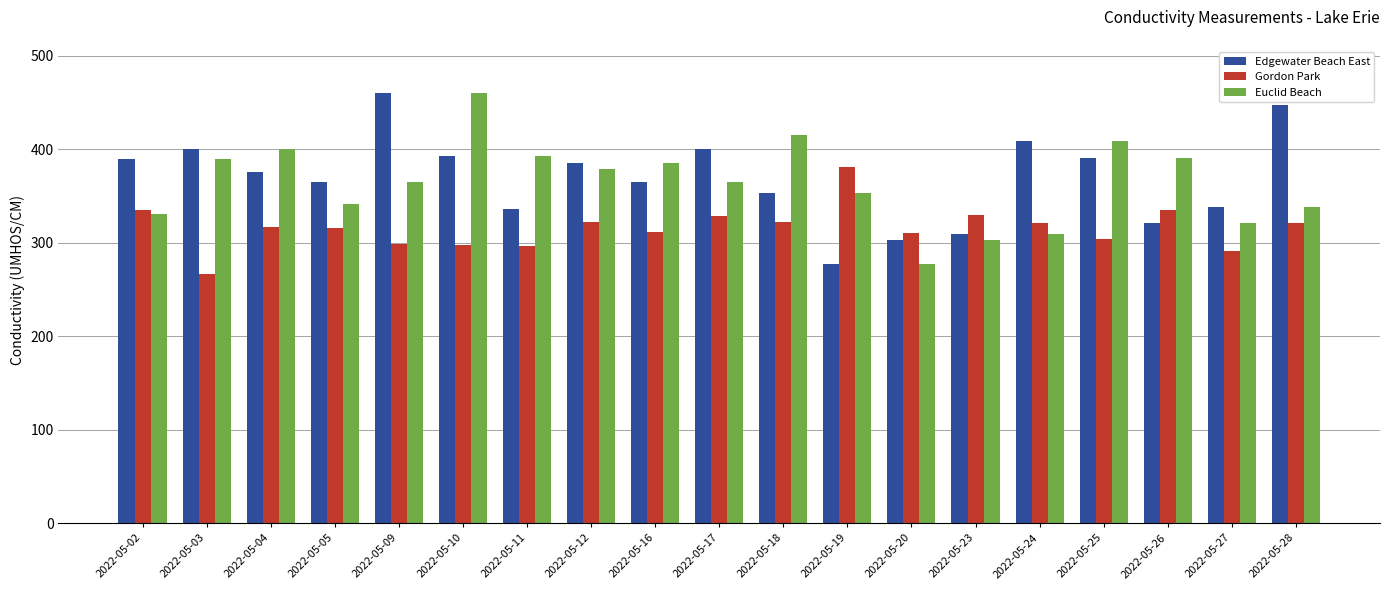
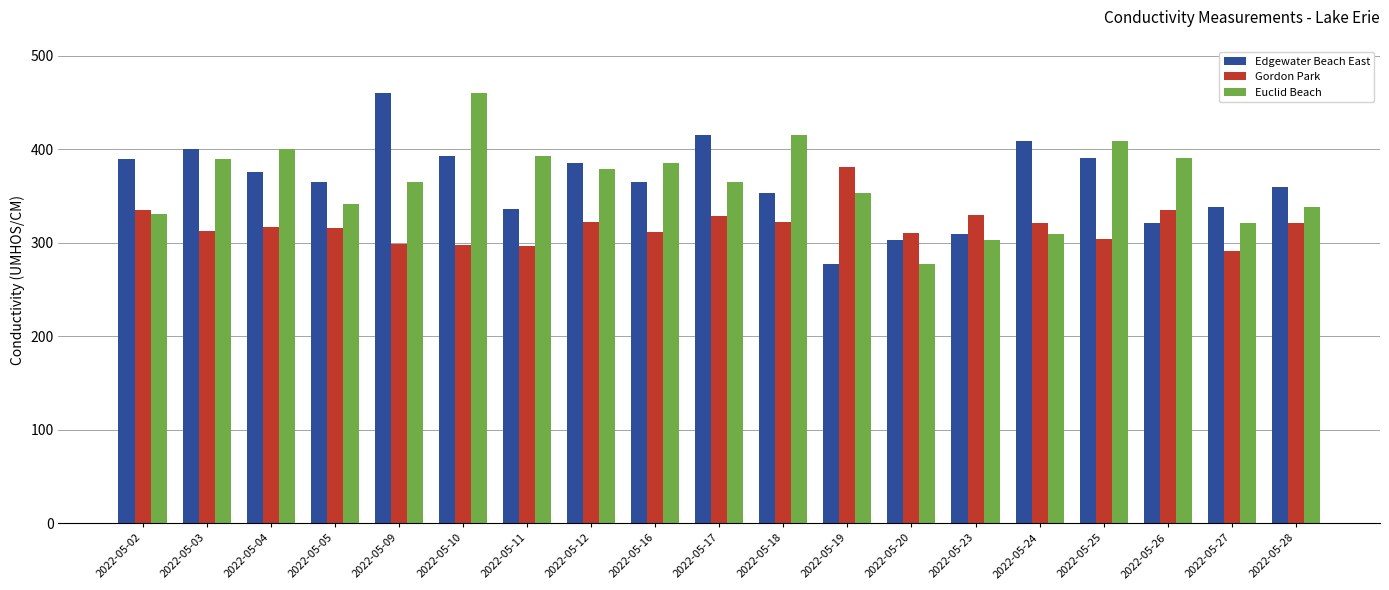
Gordon Park, 2022-05-03: 270 -> 310
Edgewater Beach East, 2022-05-17: 400 -> 420
Edgewater Beach East, 2022-05-28: 450 -> 360
